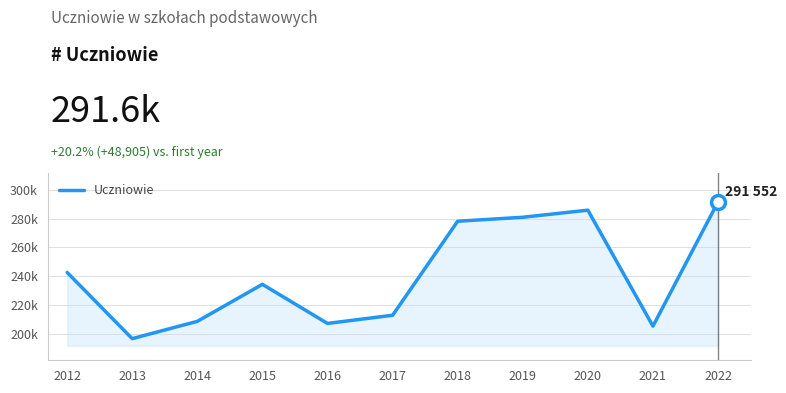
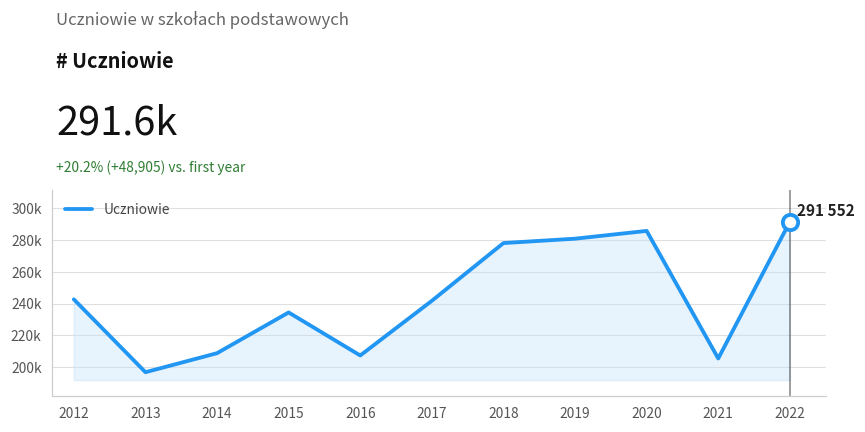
Uczniowie, 2017: 213000 -> 242000
